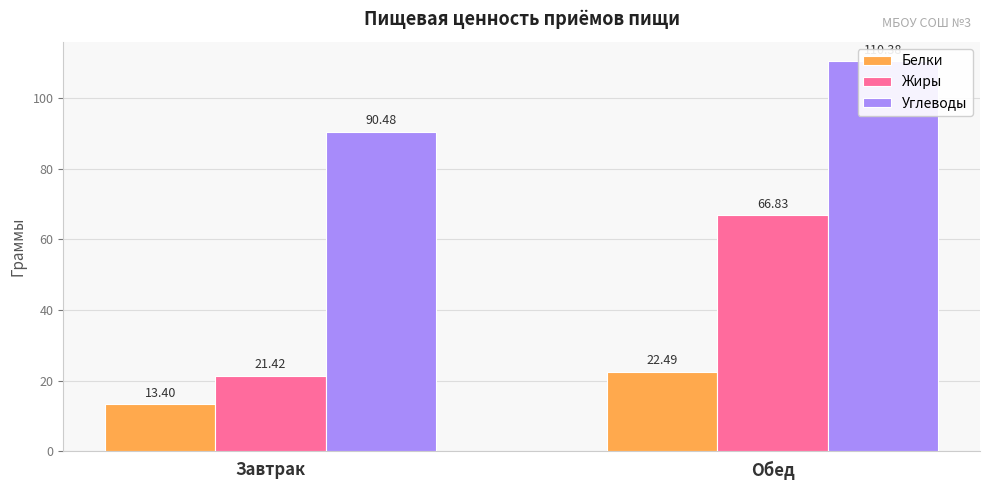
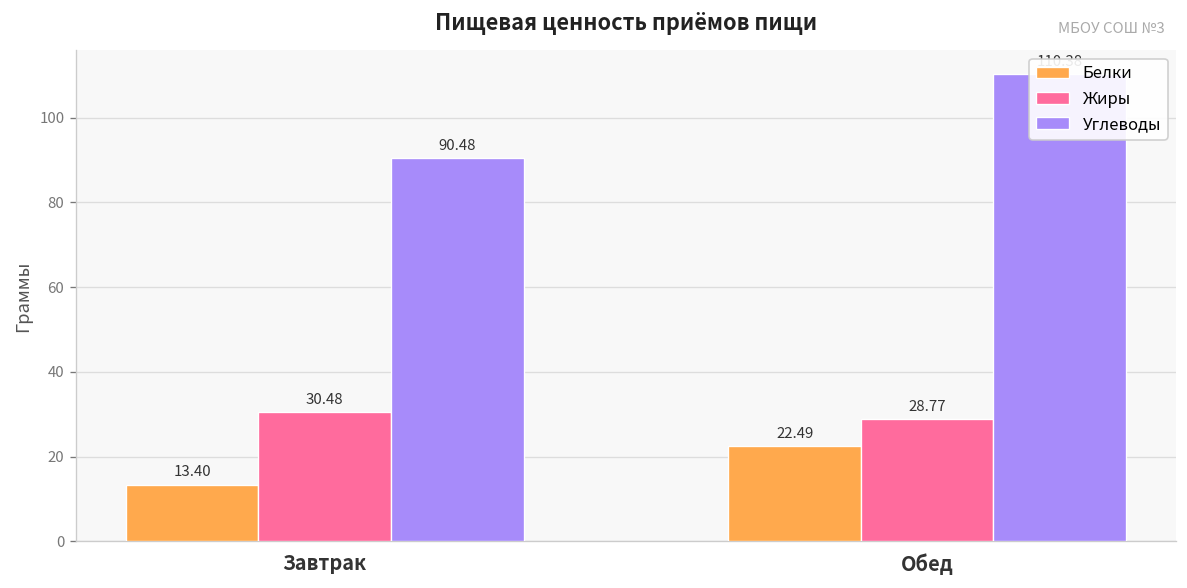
Жиры, Завтрак: 21.42 -> 30.48
Жиры, Обед: 66.83 -> 28.77
